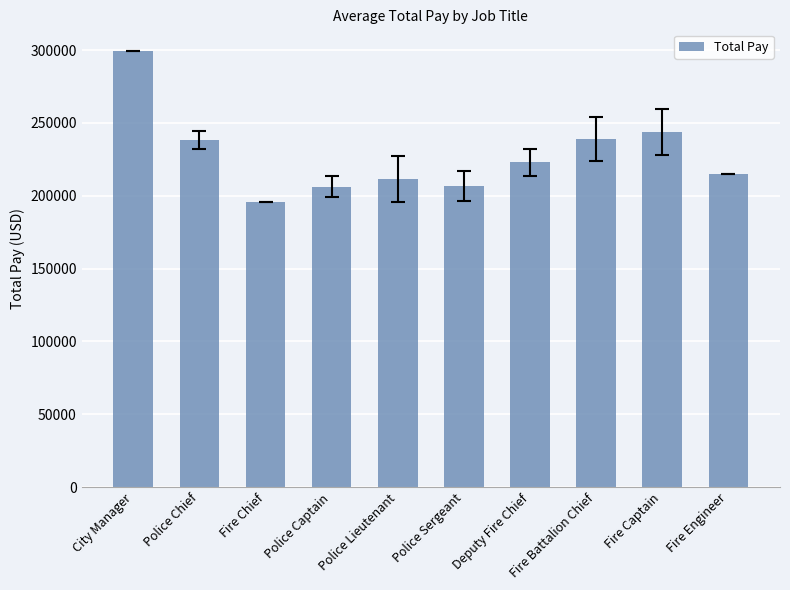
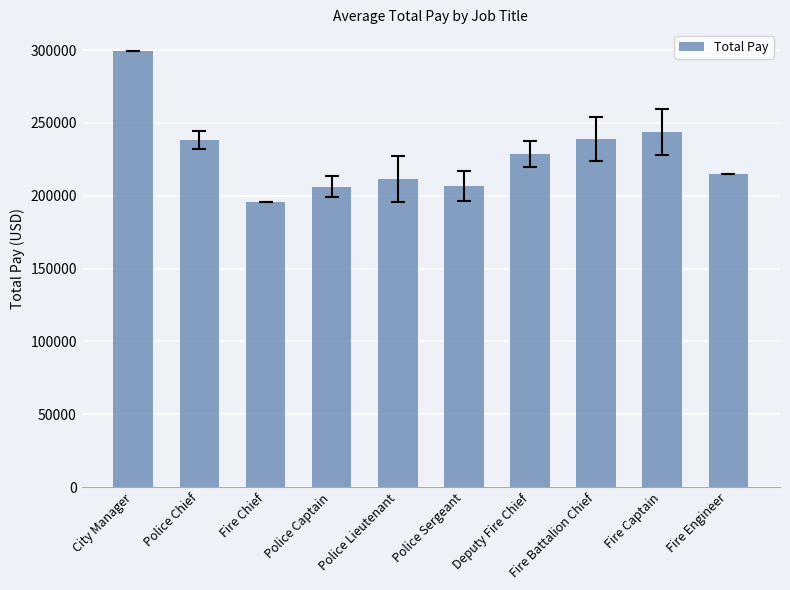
Total Pay, Deputy Fire Chief: 223000 -> 229000
